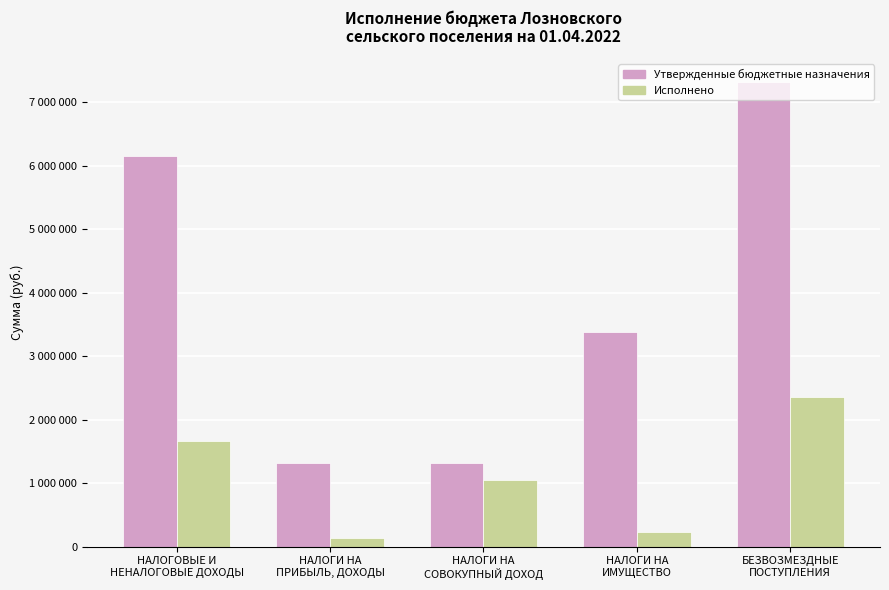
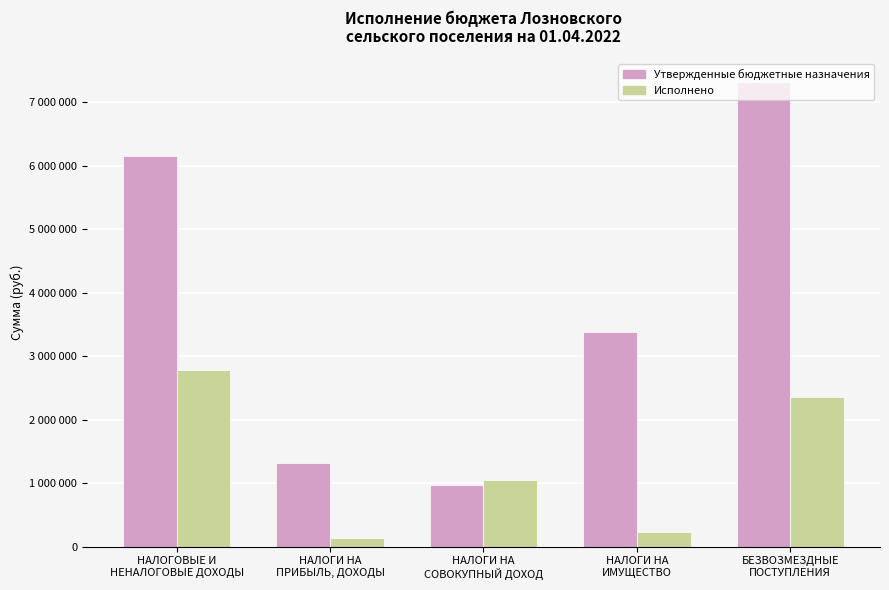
Исполнено, НАЛОГОВЫЕ И НЕНАЛОГОВЫЕ ДОХОДЫ: 1700000 -> 2800000
Утвержденные бюджетные назначения, НАЛОГИ НА СОВОКУПНЫЙ ДОХОД: 1300000 -> 1000000
